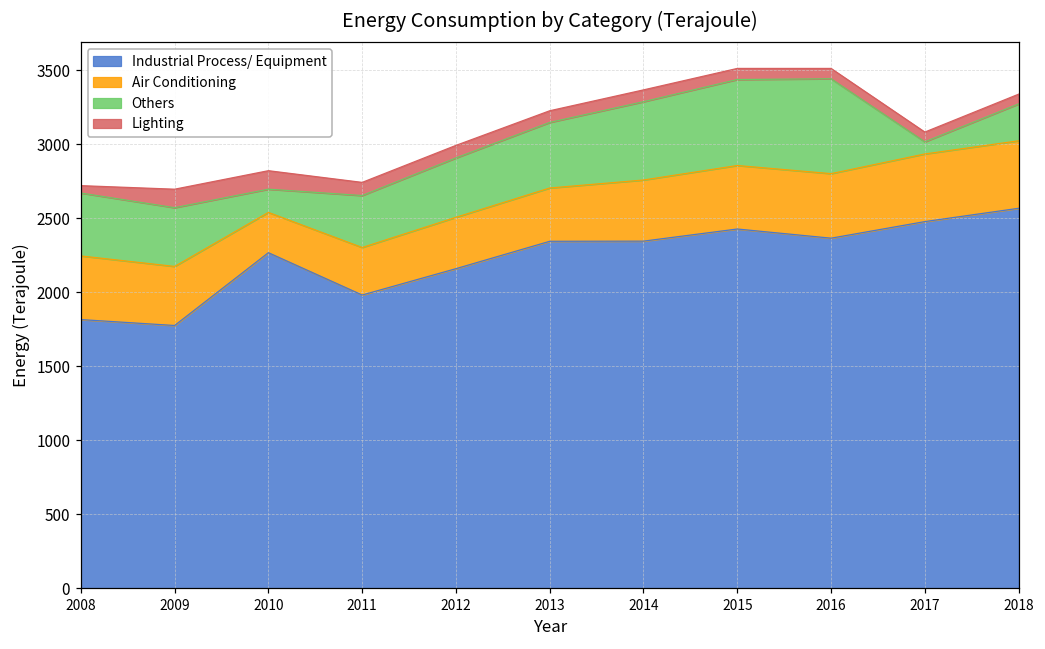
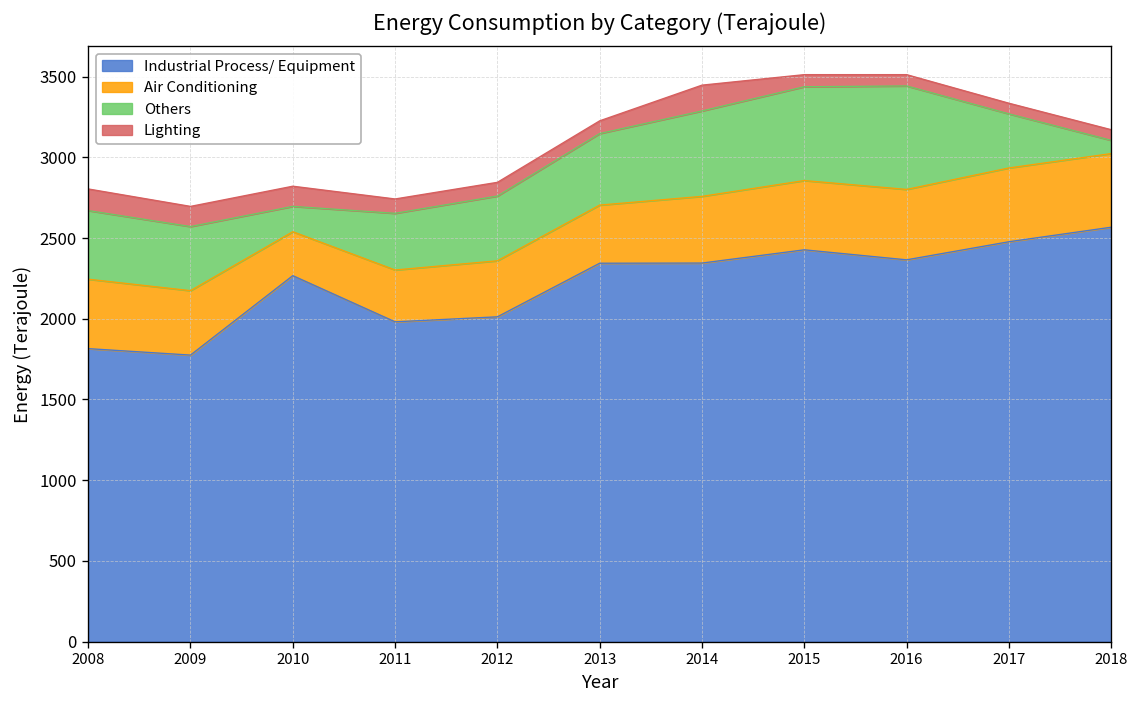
Lighting, 2008: 50 -> 130
Industrial Process/ Equipment, 2012: 2160 -> 2010
Lighting, 2014: 80 -> 160
Others, 2017: 80 -> 340
Others, 2018: 250 -> 80
